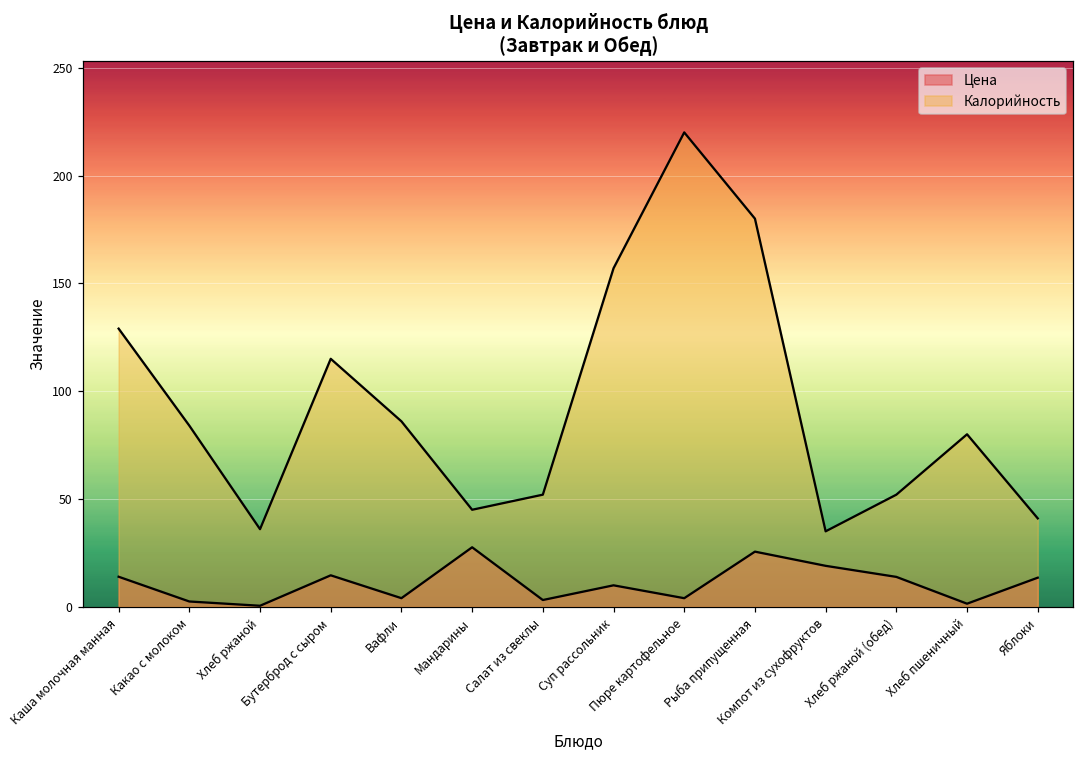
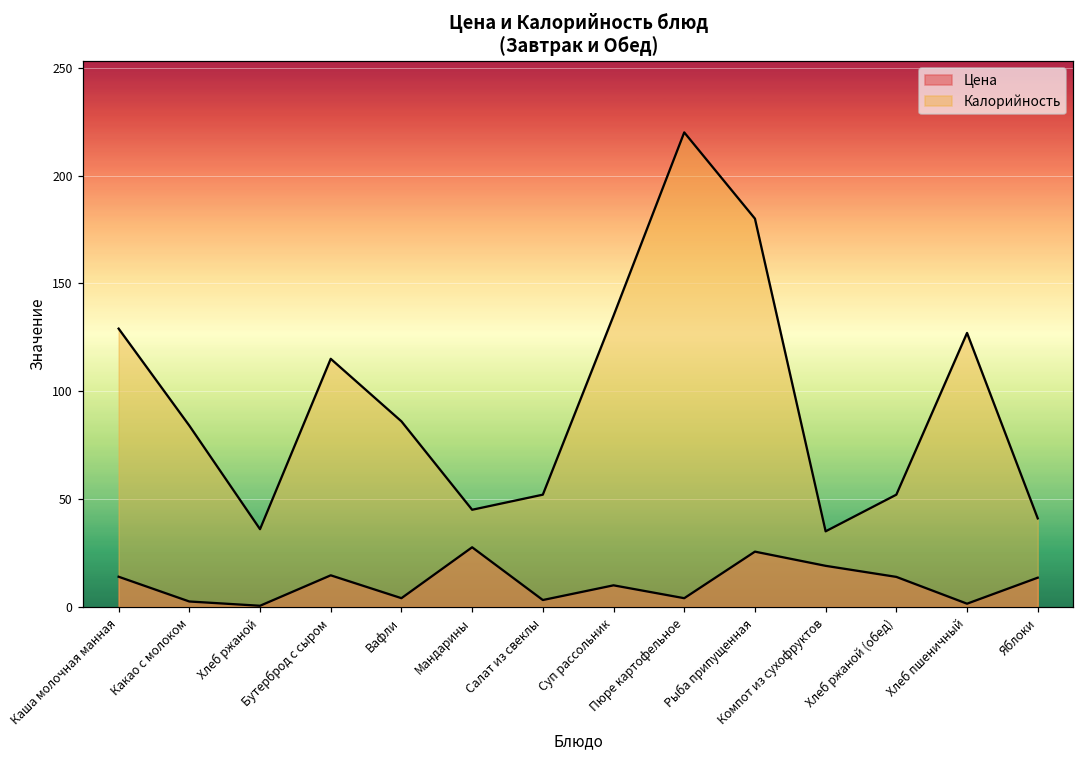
Калорийность, Суп рассольник: 157 -> 135
Калорийность, Хлеб пшеничный: 80 -> 127
